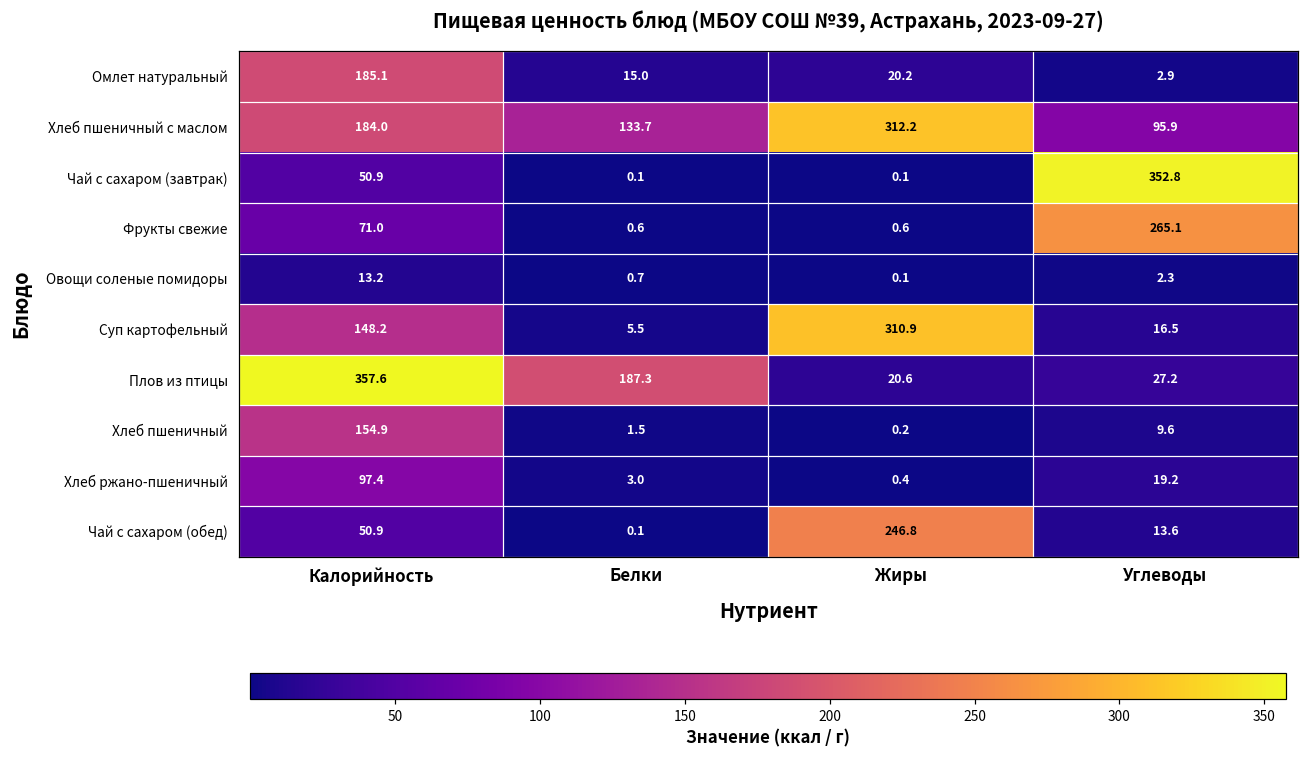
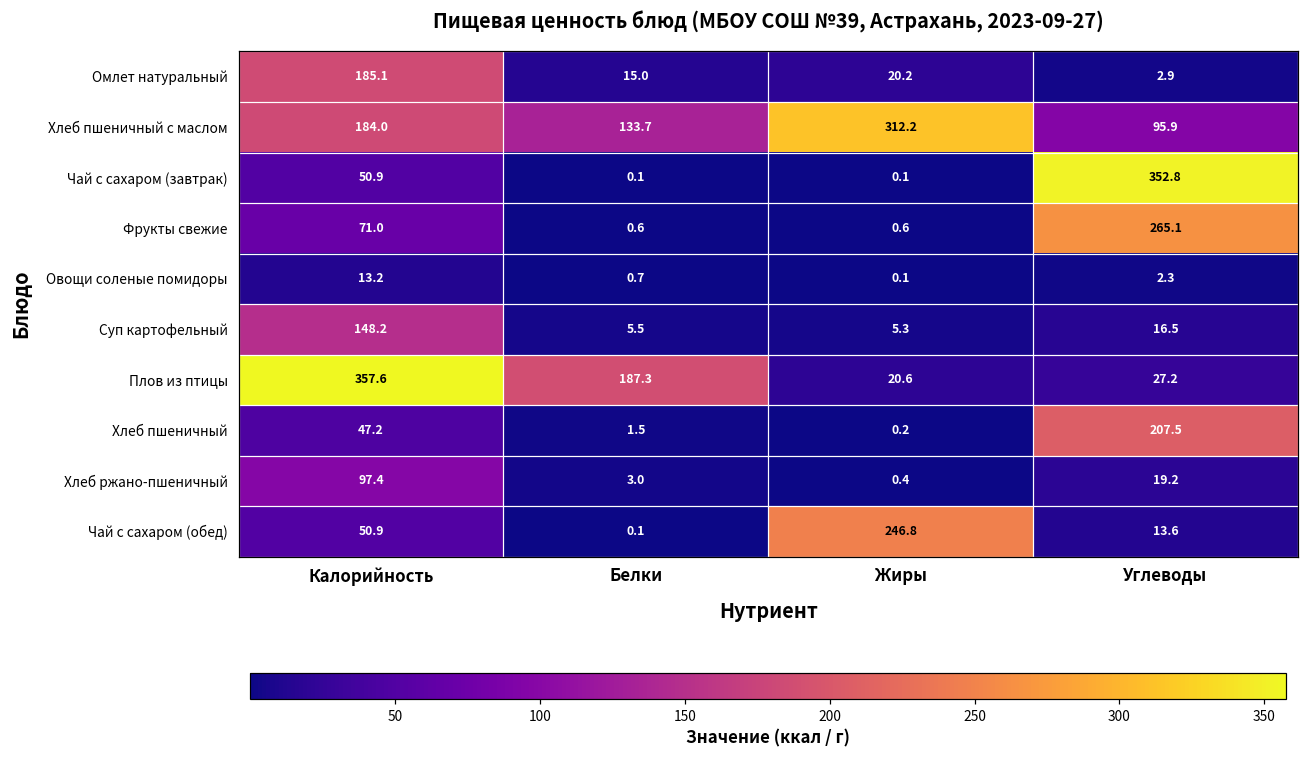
Суп картофельный, Жиры: 310.9 -> 5.3
Хлеб пшеничный, Калорийность: 154.9 -> 47.2
Хлеб пшеничный, Углеводы: 9.6 -> 207.5
